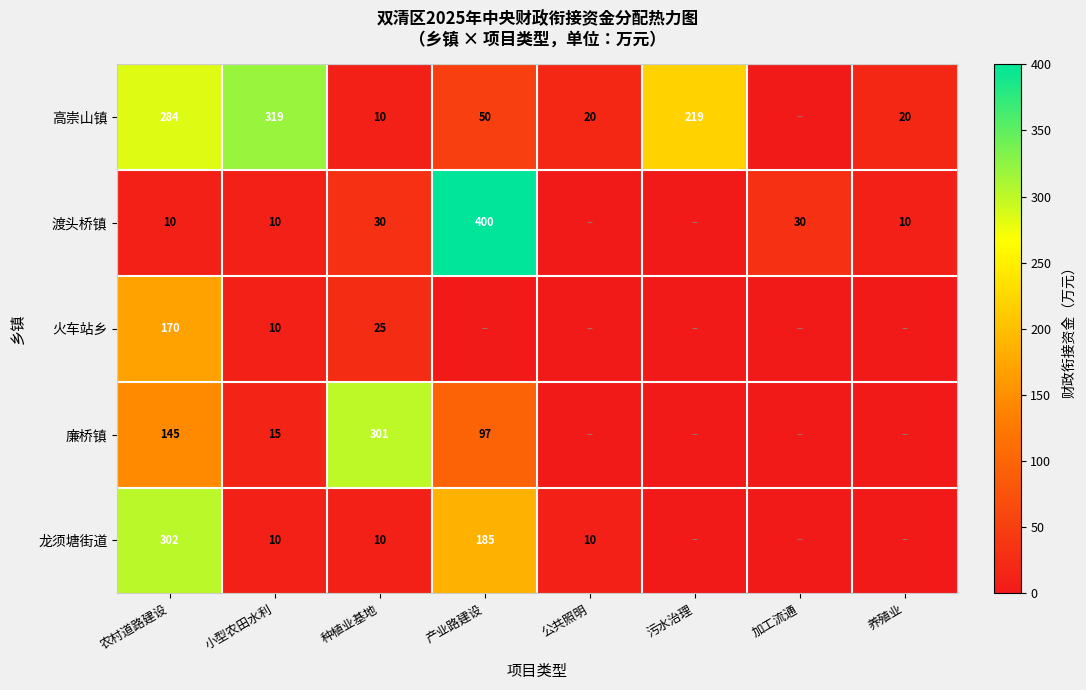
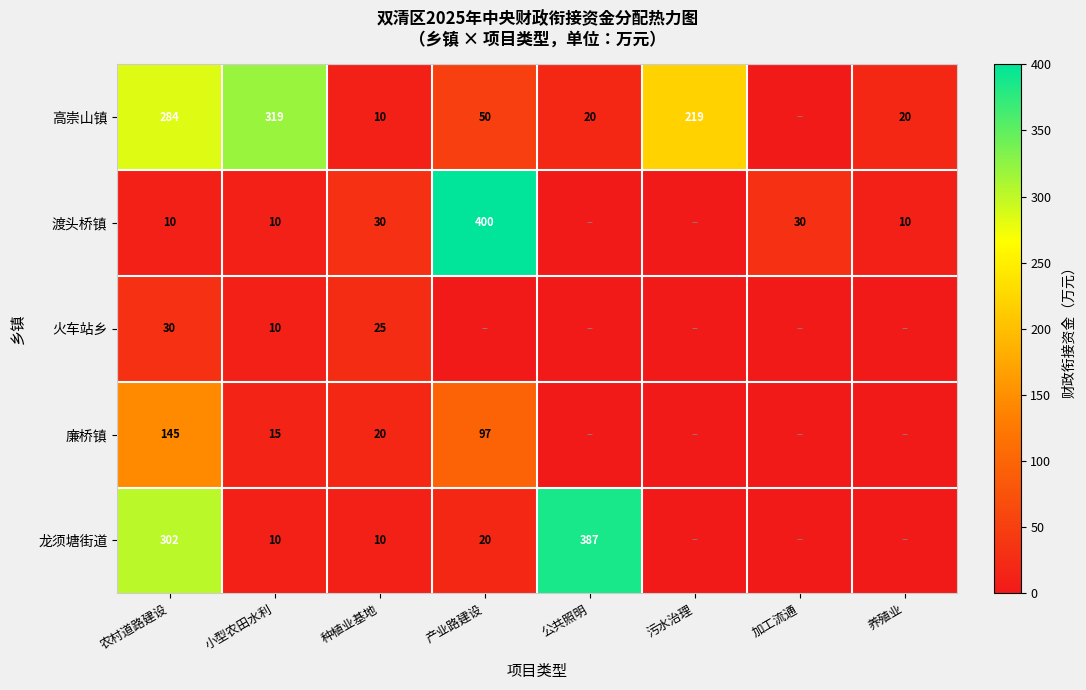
火车站乡, 农村道路建设: 170 -> 30
廉桥镇, 种植业基地: 301 -> 20
龙须塘街道, 产业路建设: 185 -> 20
龙须塘街道, 公共照明: 10 -> 387
